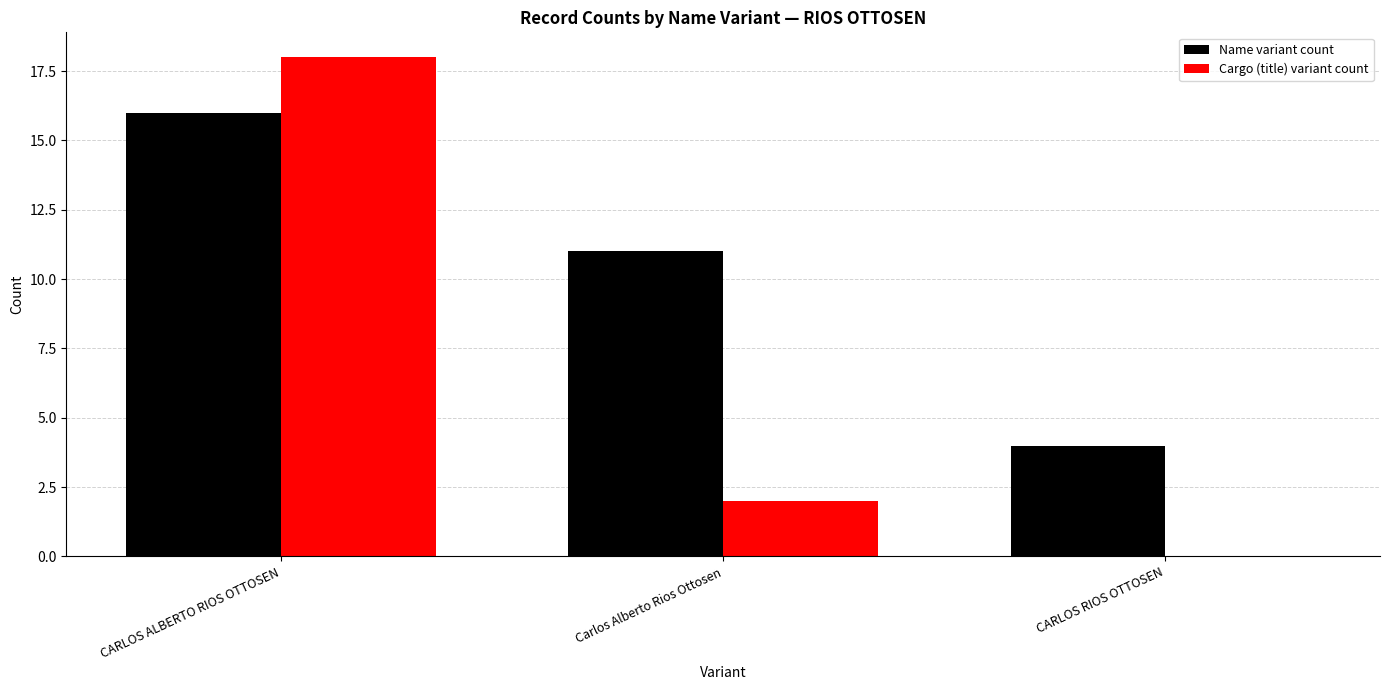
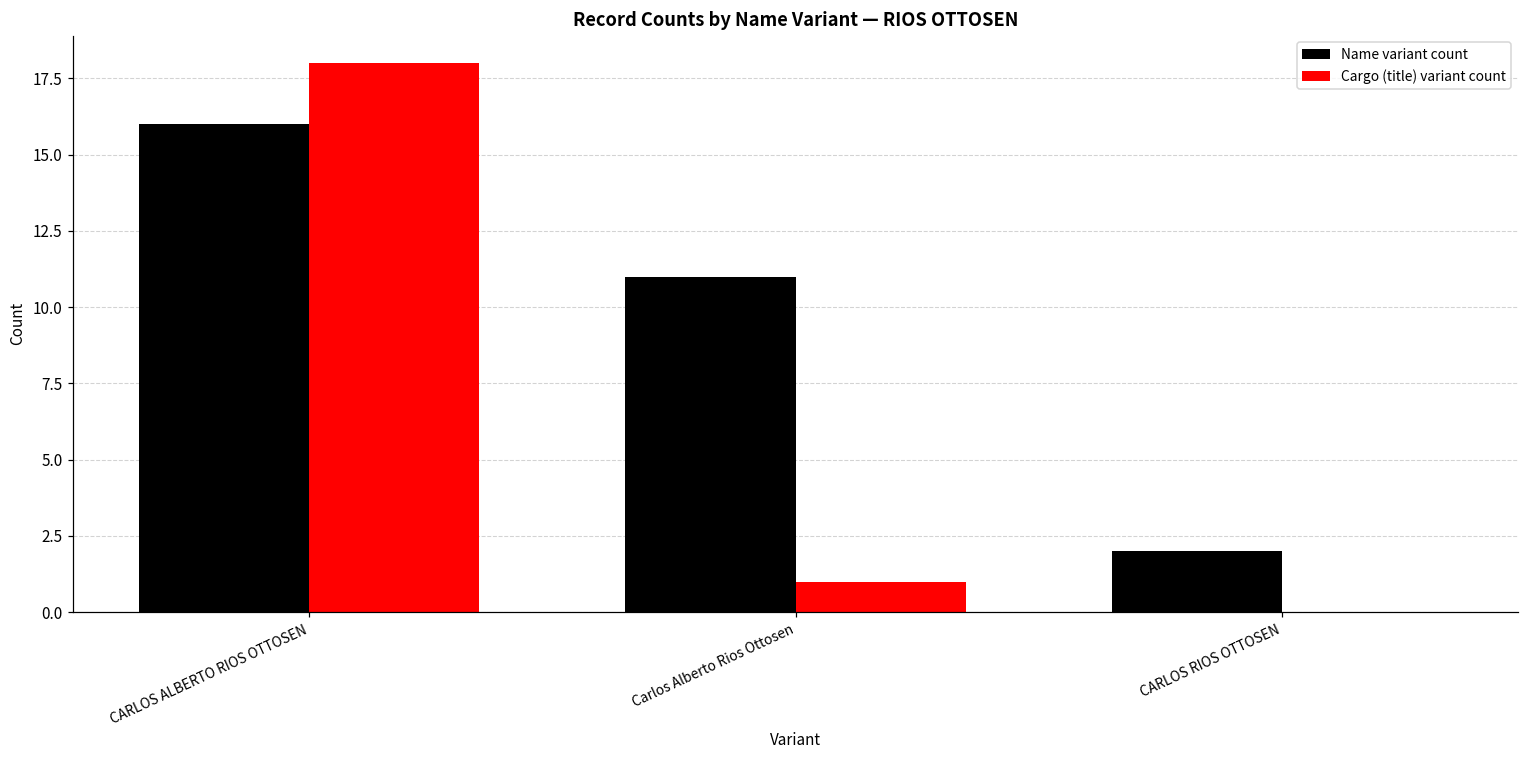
Cargo (title) variant count, Carlos Alberto Rios Ottosen: 2 -> 1
Name variant count, CARLOS RIOS OTTOSEN: 4 -> 2
